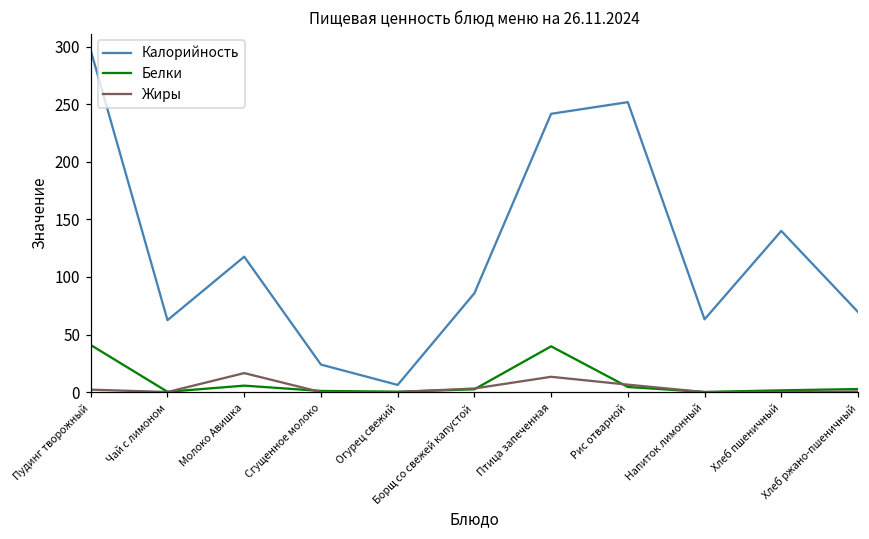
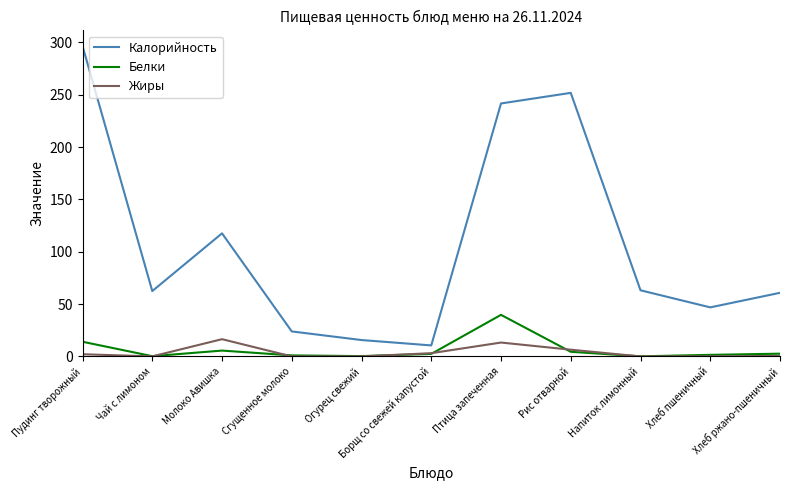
Белки, Пудинг творожный: 41 -> 14
Калорийность, Огурец свежий: 6 -> 16
Калорийность, Борщ со свежей капустой: 86 -> 11
Калорийность, Хлеб пшеничный: 140 -> 47
Калорийность, Хлеб ржано-пшеничный: 70 -> 61
